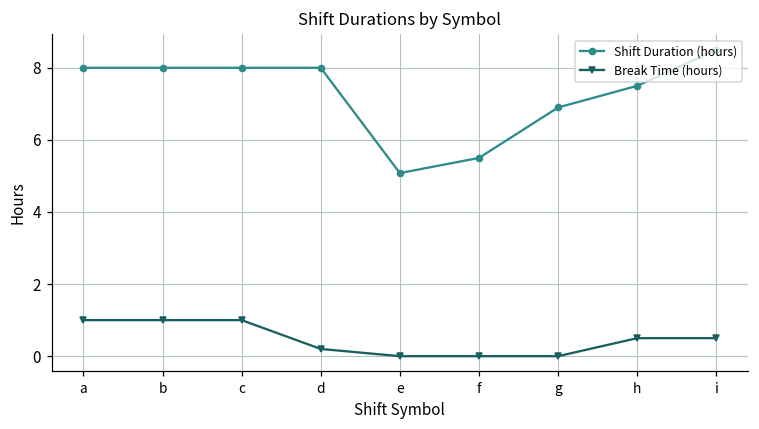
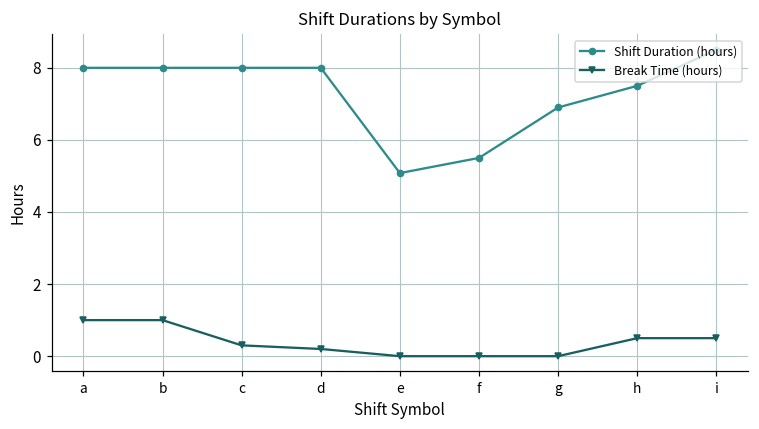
Break Time (hours), c: 1.0 -> 0.3
